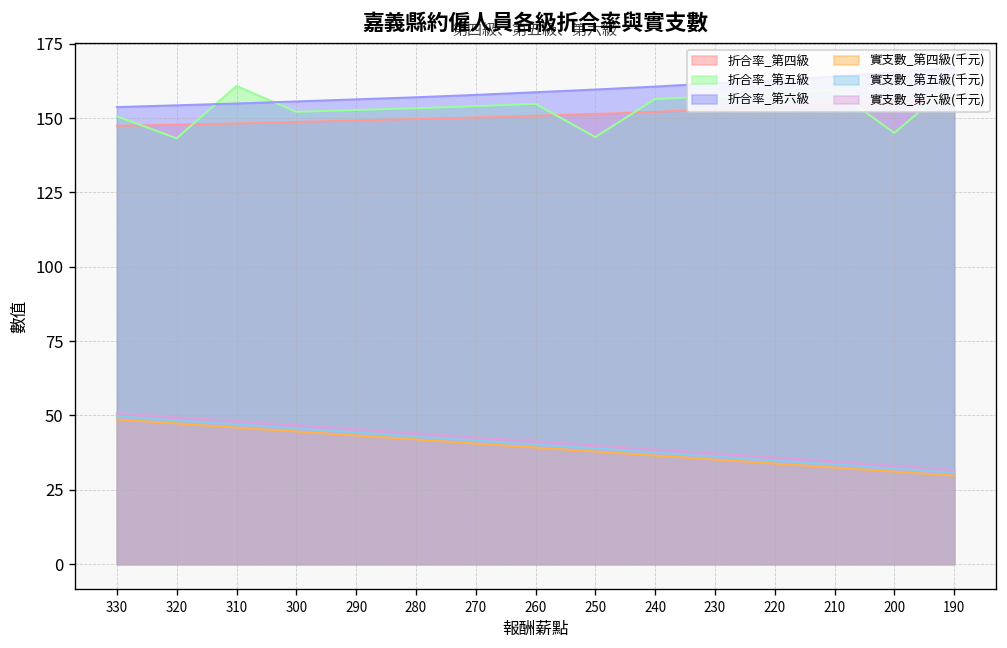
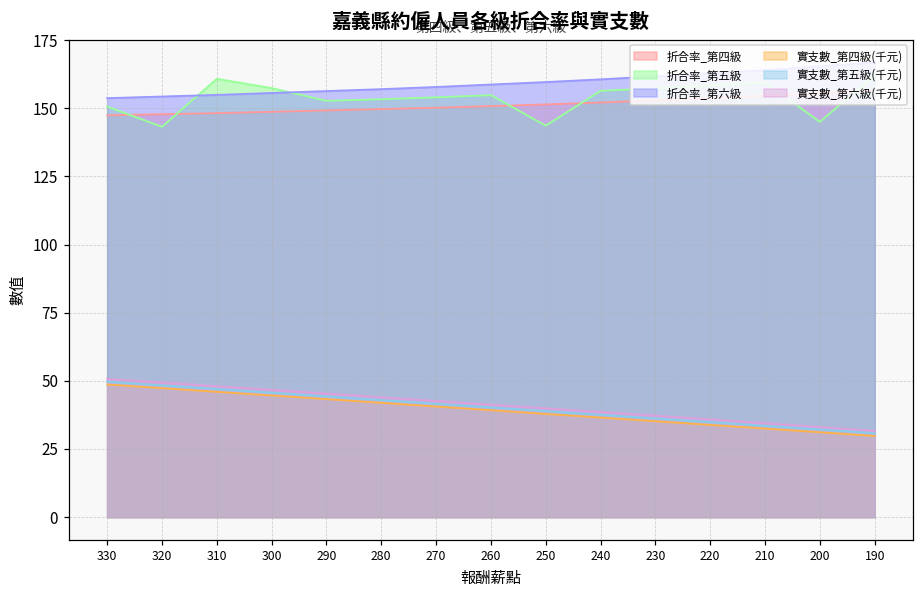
折合率_第五級, 300: 152 -> 157
